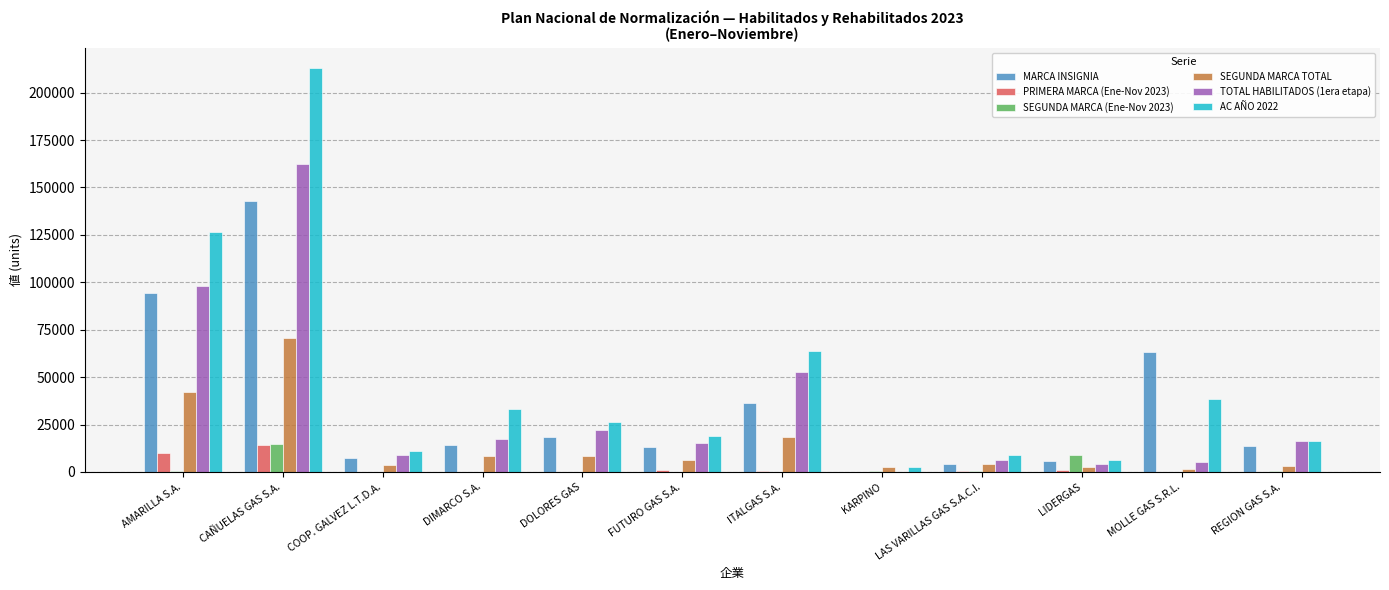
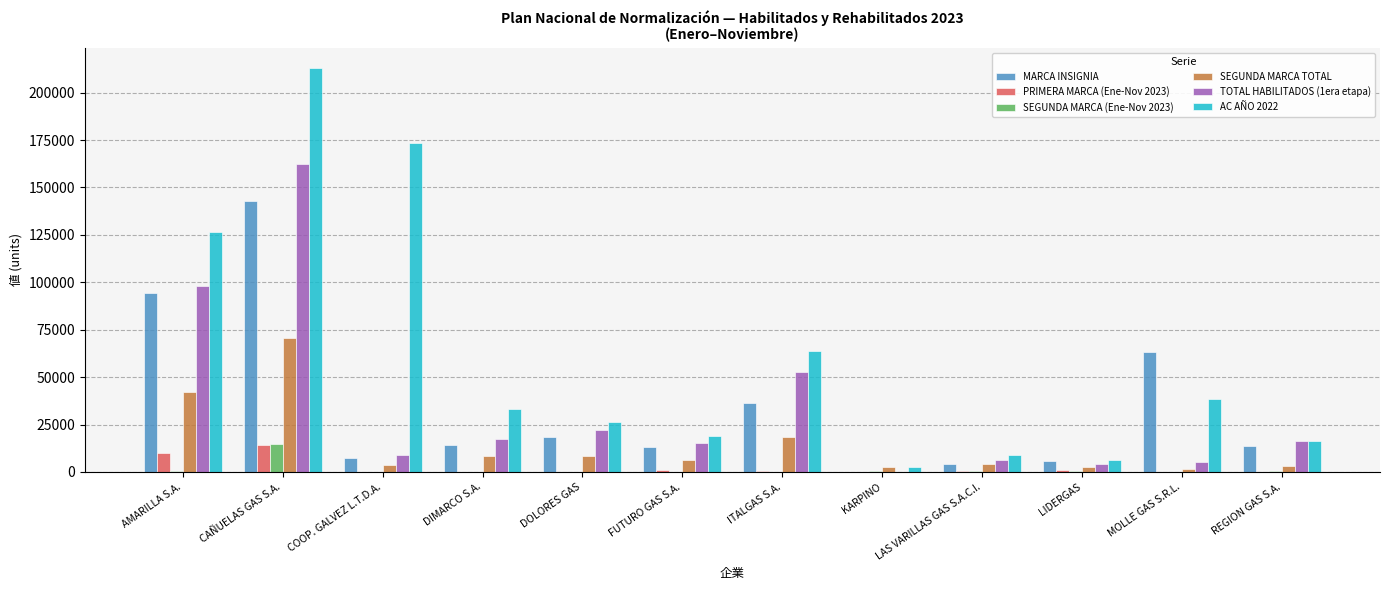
AC AÑO 2022, COOP. GALVEZ L.T.D.A.: 11000 -> 173000
SEGUNDA MARCA (Ene-Nov 2023), LIDERGAS: 9000 -> 0
